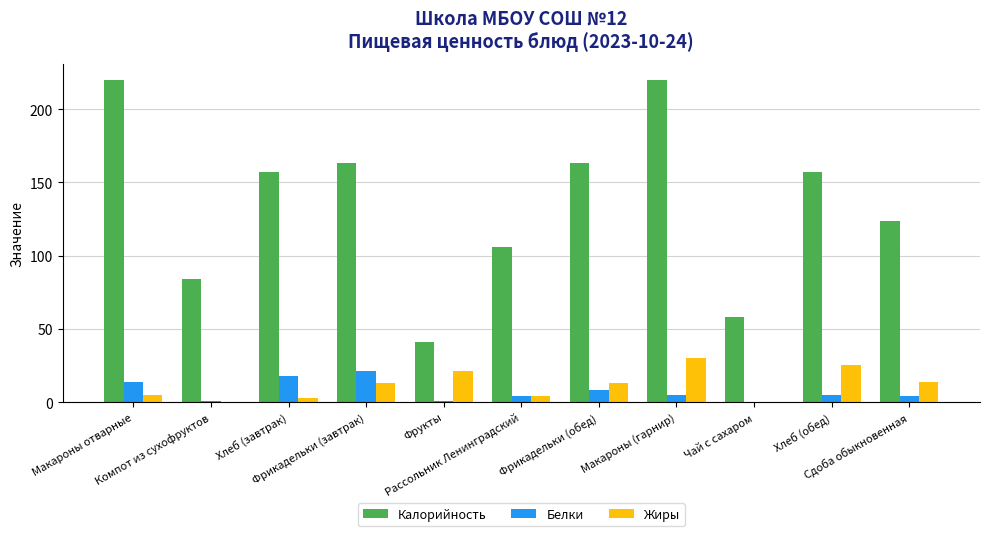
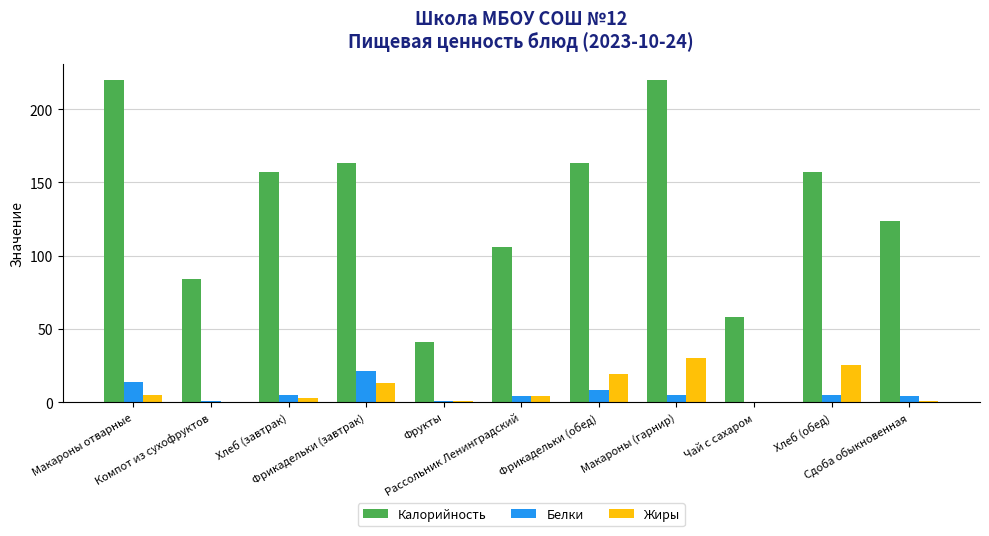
Белки, Хлеб (завтрак): 18 -> 5
Жиры, Фрукты: 21 -> 1
Жиры, Фрикадельки (обед): 13 -> 19
Жиры, Сдоба обыкновенная: 14 -> 1
